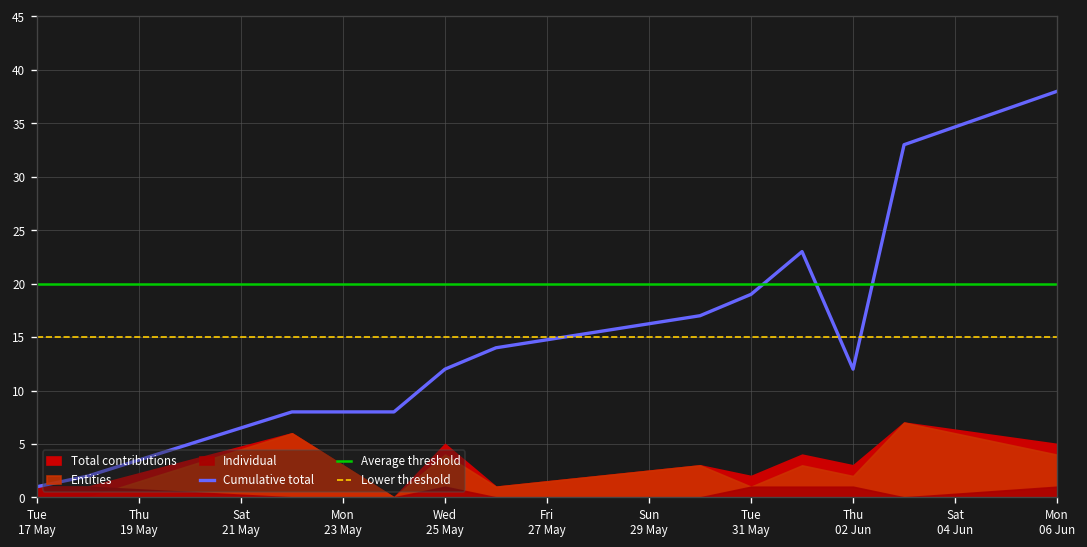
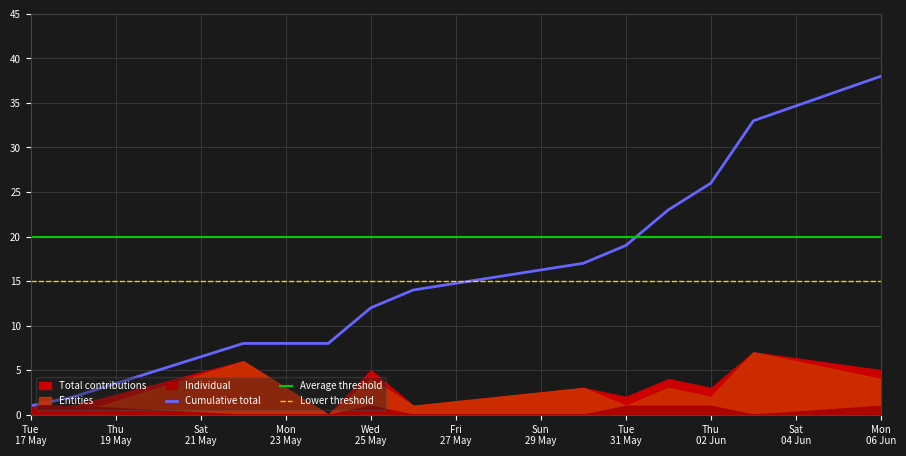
Cumulative total, Thu 02 Jun: 12 -> 26
